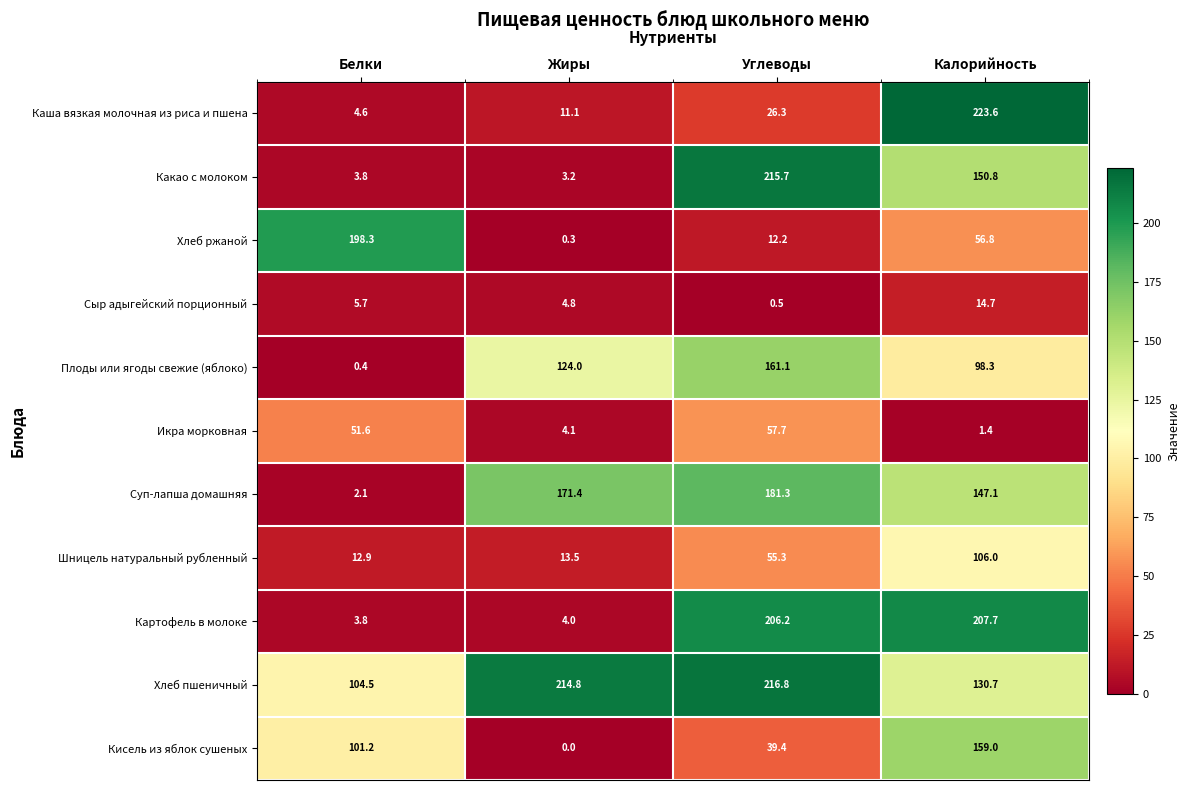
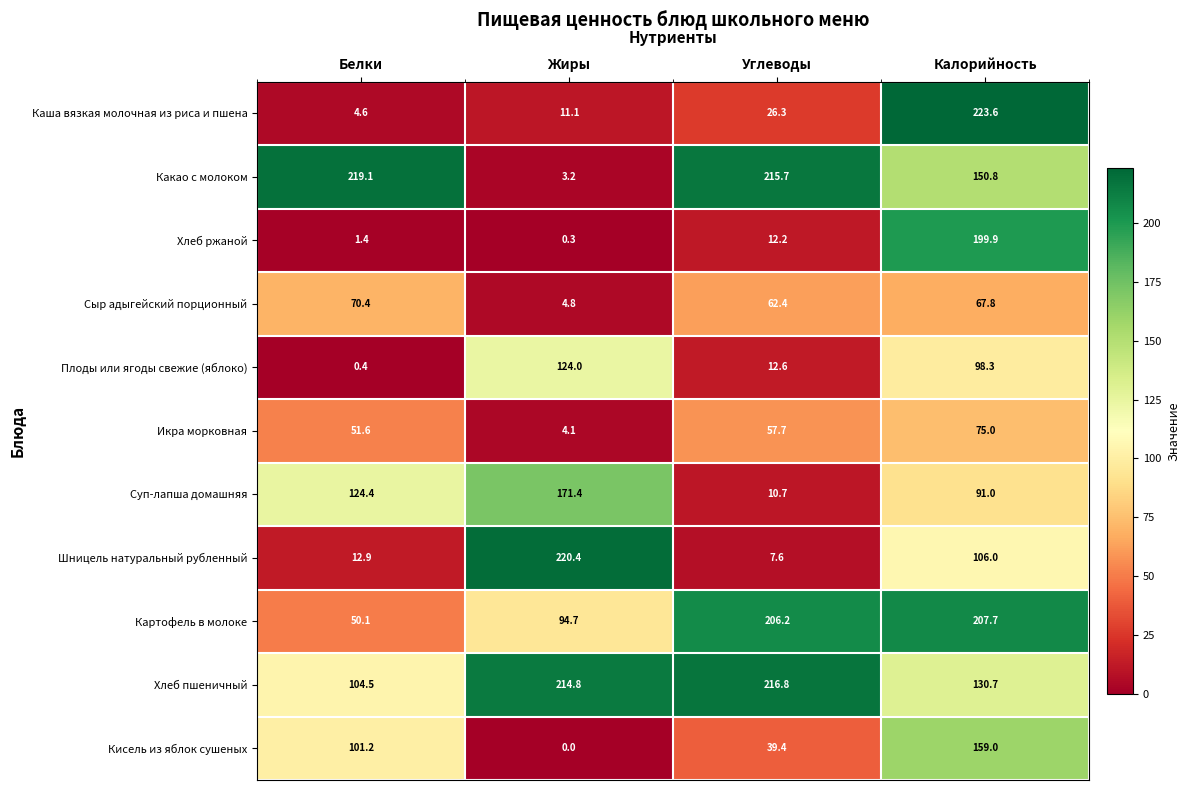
Какао с молоком, Белки: 3.8 -> 219.1
Хлеб ржаной, Белки: 198.3 -> 1.4
Хлеб ржаной, Калорийность: 56.8 -> 199.9
Сыр адыгейский порционный, Белки: 5.7 -> 70.4
Сыр адыгейский порционный, Углеводы: 0.5 -> 62.4
Сыр адыгейский порционный, Калорийность: 14.7 -> 67.8
Плоды или ягоды свежие (яблоко), Углеводы: 161.1 -> 12.6
Икра морковная, Калорийность: 1.4 -> 75.0
Суп-лапша домашняя, Белки: 2.1 -> 124.4
Суп-лапша домашняя, Углеводы: 181.3 -> 10.7
Суп-лапша домашняя, Калорийность: 147.1 -> 91.0
Шницель натуральный рубленный, Жиры: 13.5 -> 220.4
Шницель натуральный рубленный, Углеводы: 55.3 -> 7.6
Картофель в молоке, Белки: 3.8 -> 50.1
Картофель в молоке, Жиры: 4.0 -> 94.7
